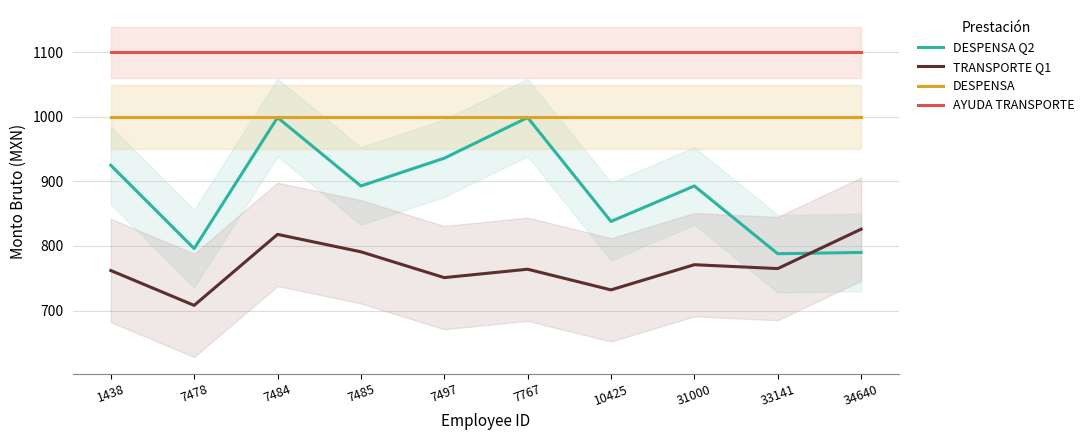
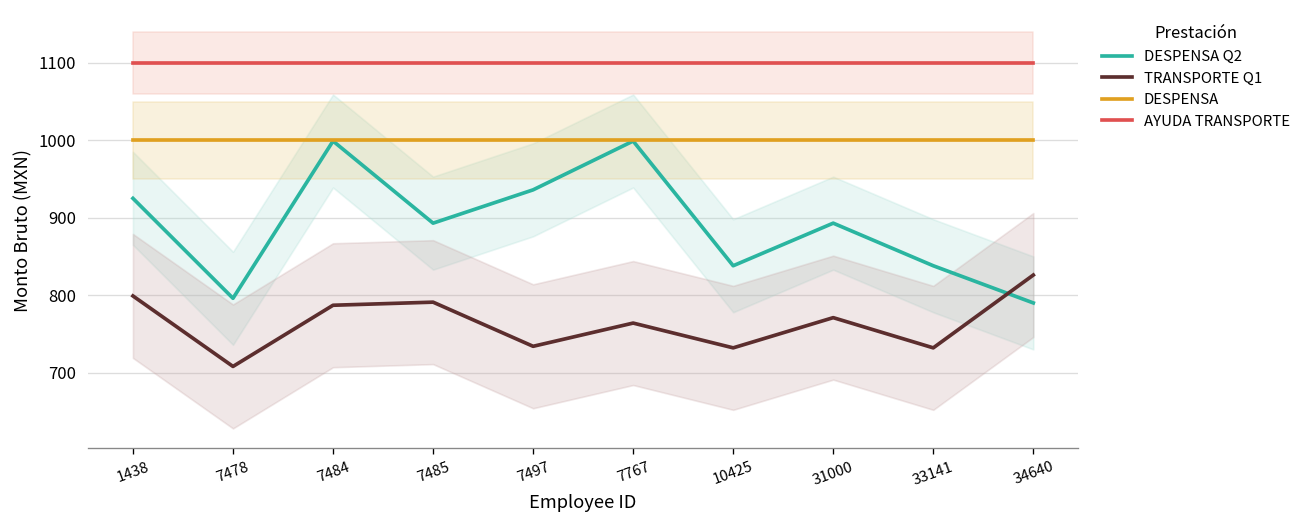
TRANSPORTE Q1, 1438: 760 -> 800
TRANSPORTE Q1, 7484: 820 -> 790
TRANSPORTE Q1, 7497: 750 -> 730
DESPENSA Q2, 33141: 790 -> 840
TRANSPORTE Q1, 33141: 770 -> 730
